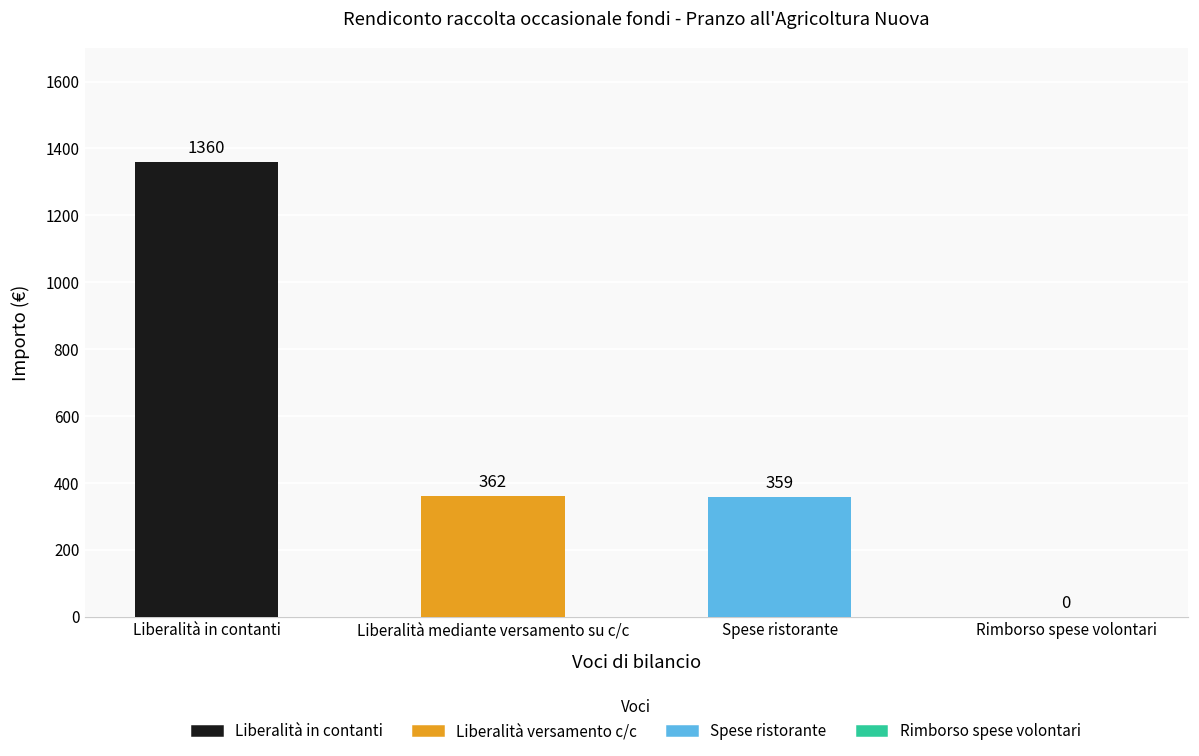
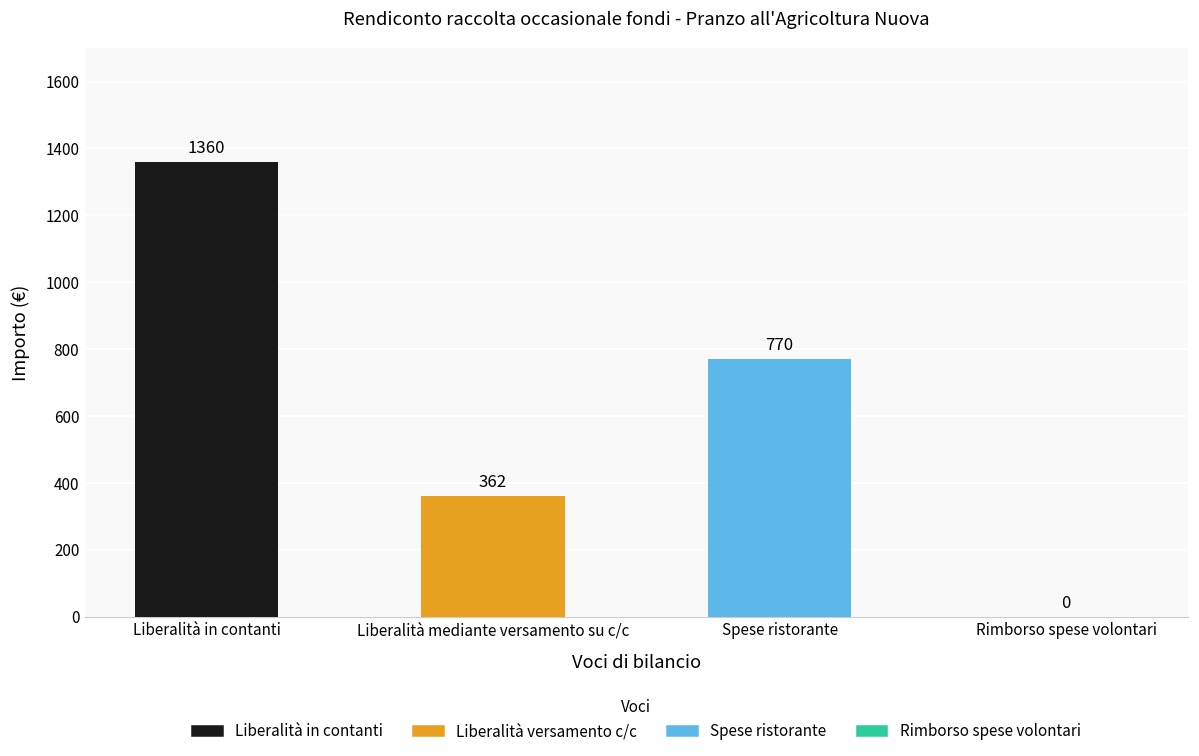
Spese ristorante: 359 -> 770
